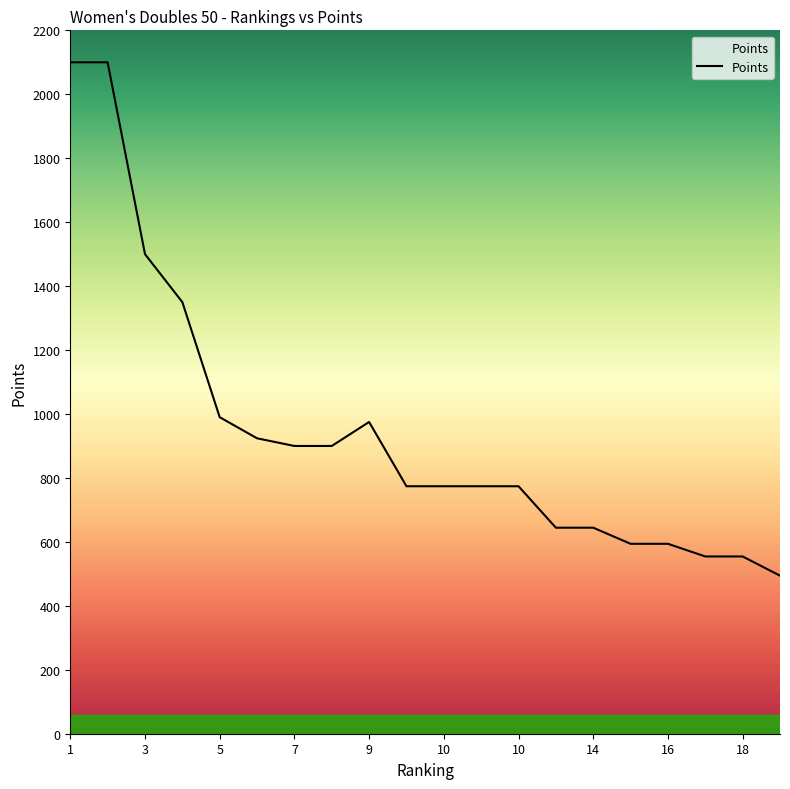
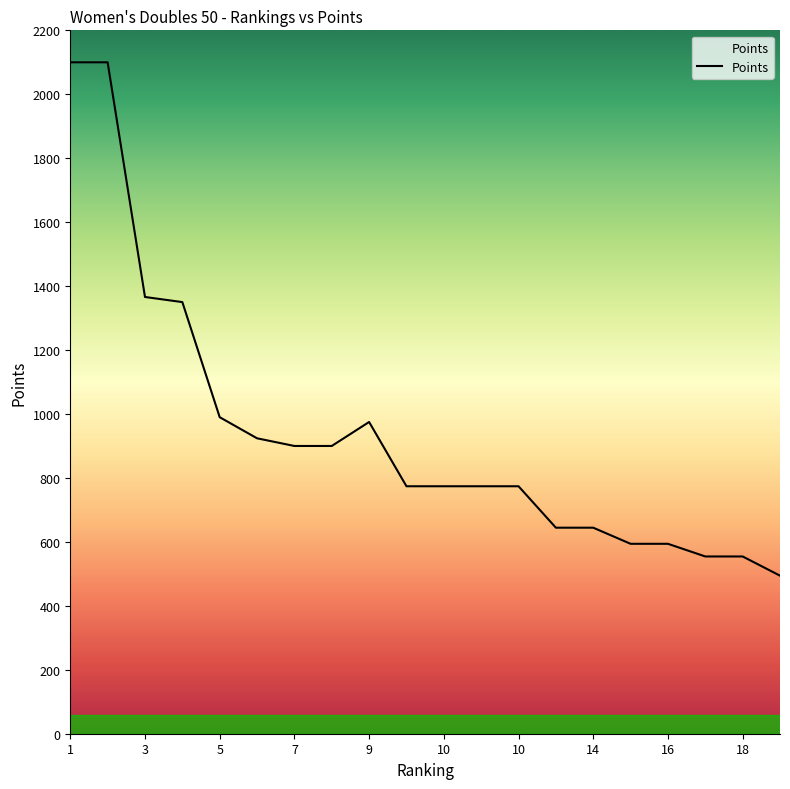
3: 1500 -> 1370
